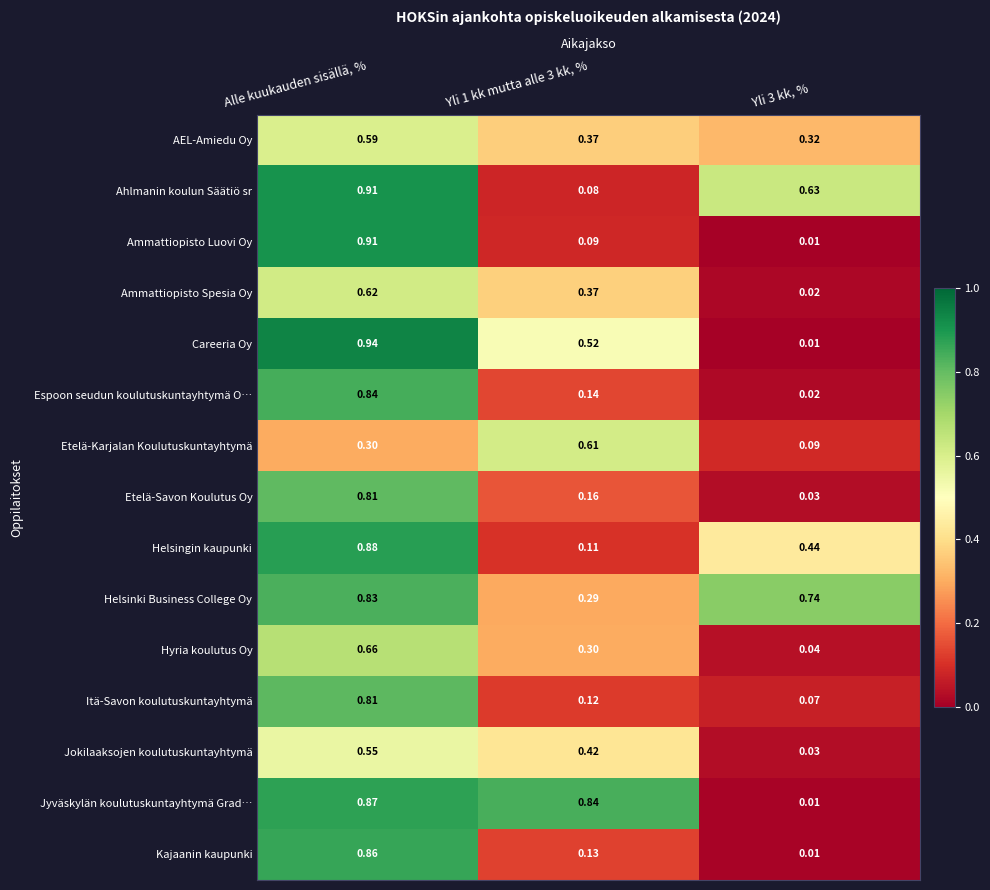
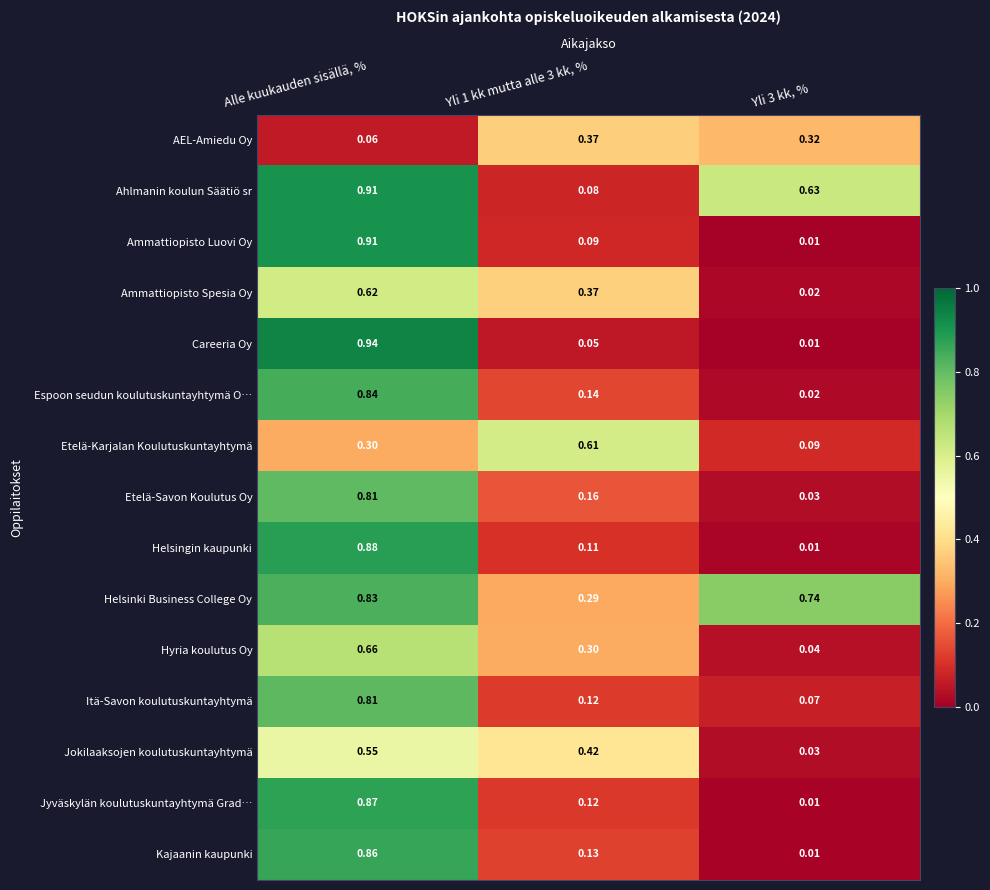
AEL-Amiedu Oy, Alle kuukauden sisällä, %: 0.59 -> 0.06
Careeria Oy, Yli 1 kk mutta alle 3 kk, %: 0.52 -> 0.05
Helsingin kaupunki, Yli 3 kk, %: 0.44 -> 0.01
Jyväskylän koulutuskuntayhtymä Grad…, Yli 1 kk mutta alle 3 kk, %: 0.84 -> 0.12
